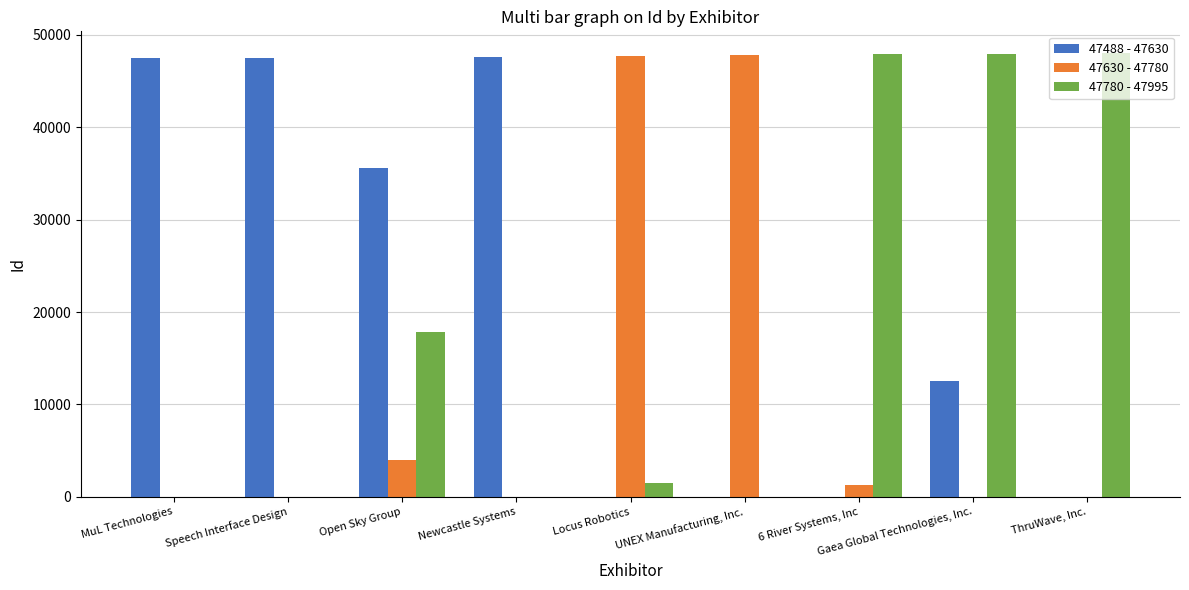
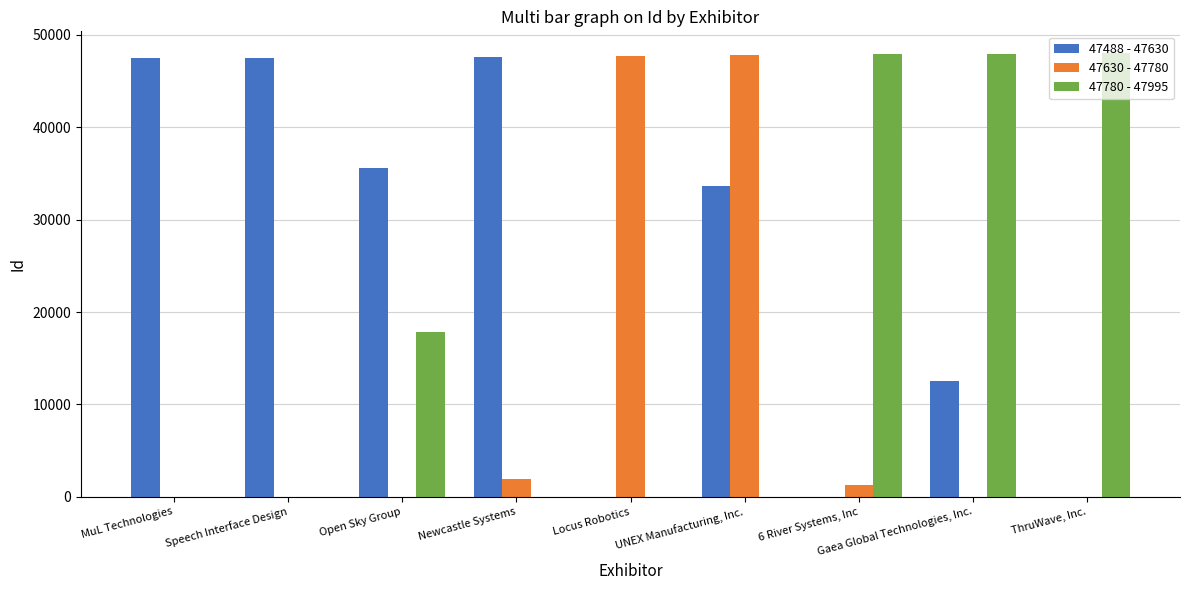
47630 - 47780, Open Sky Group: 4000 -> 0
47630 - 47780, Newcastle Systems: 0 -> 2000
47780 - 47995, Locus Robotics: 1000 -> 0
47488 - 47630, UNEX Manufacturing, Inc.: 0 -> 34000
